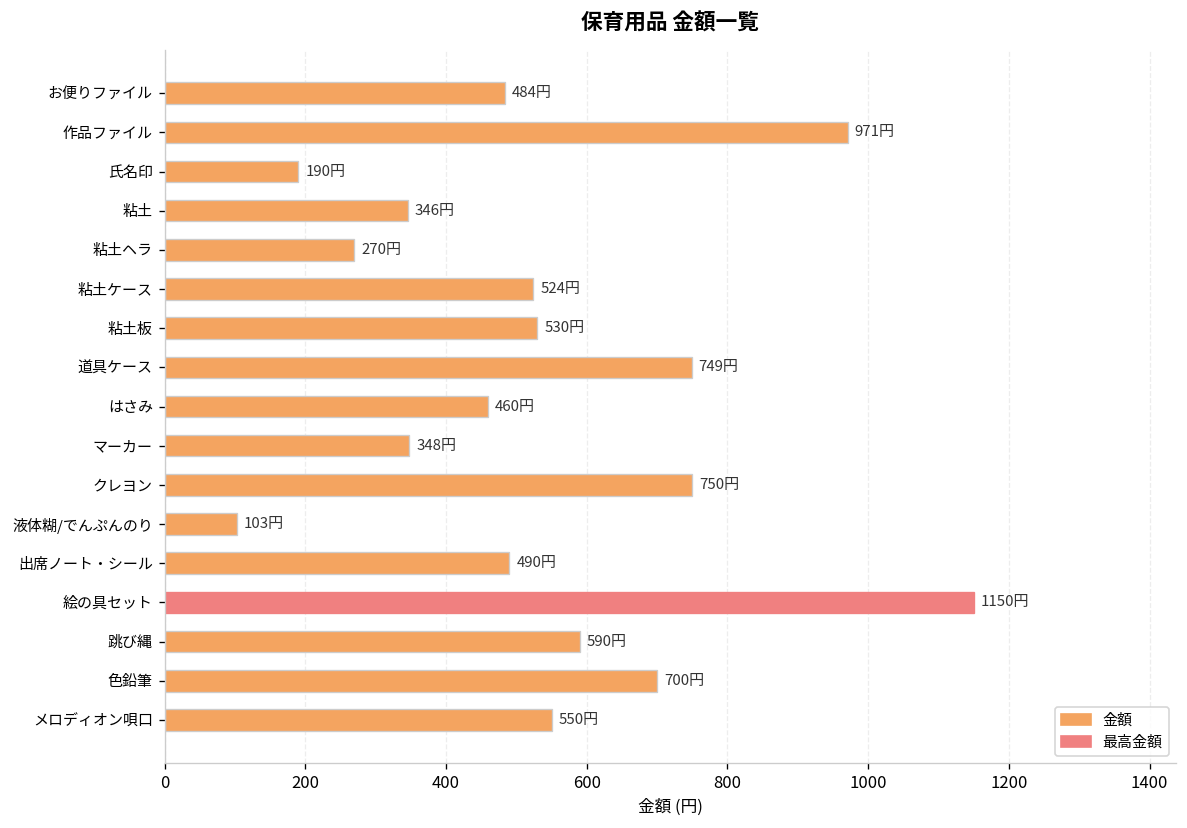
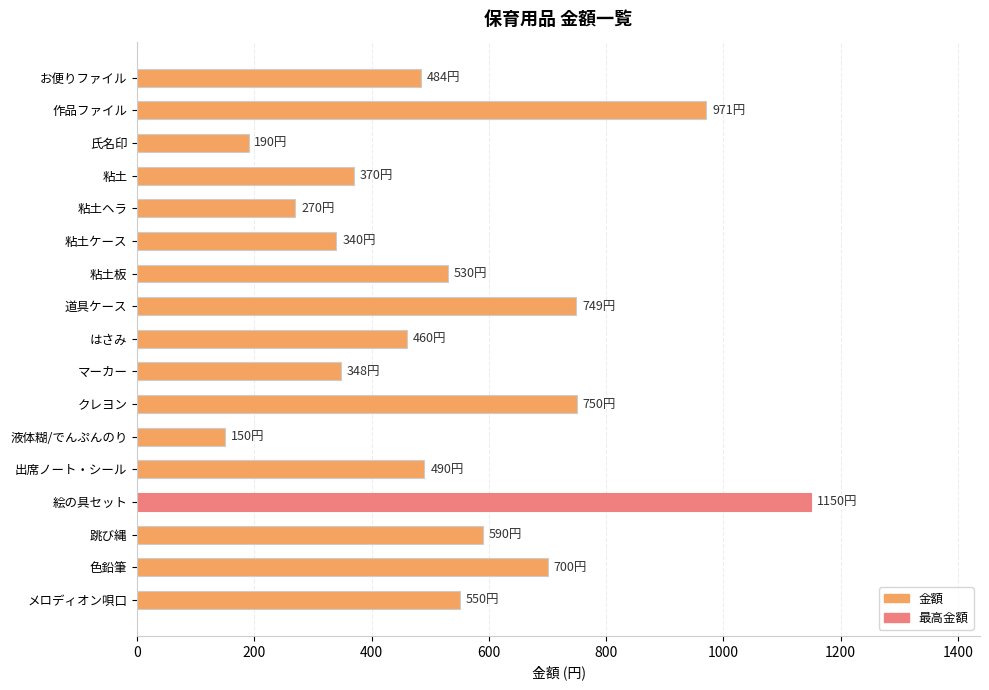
粘土: 346円 -> 370円
粘土ケース: 524円 -> 340円
液体糊/でんぷんのり: 103円 -> 150円
